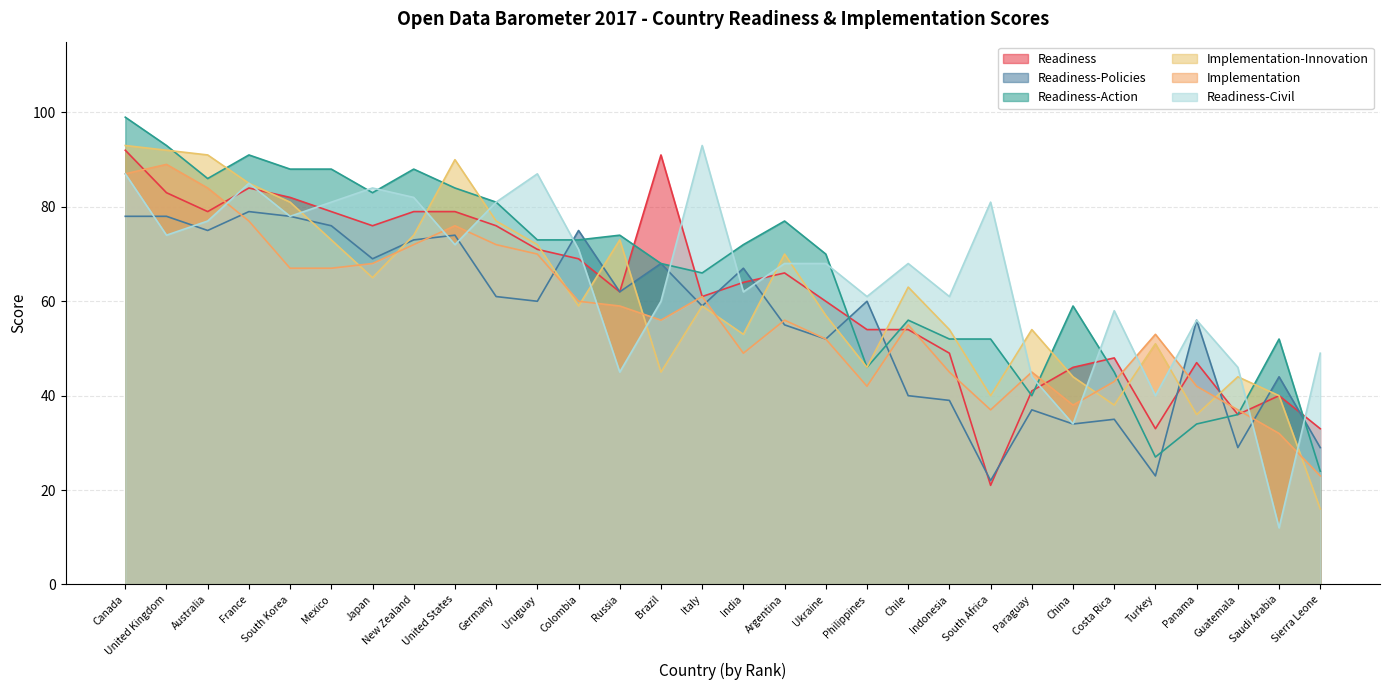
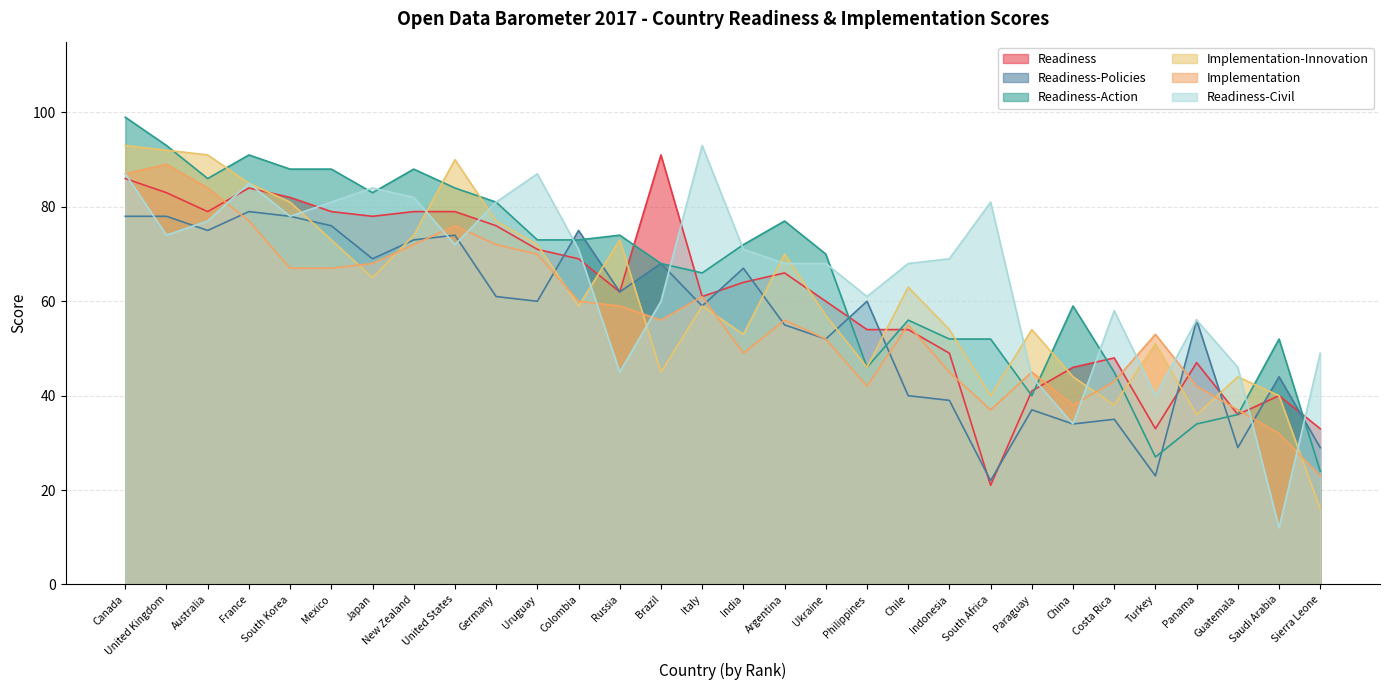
Readiness, Canada: 92 -> 86
Readiness, Japan: 76 -> 78
Readiness-Civil, India: 62 -> 71
Readiness-Civil, Indonesia: 61 -> 69
